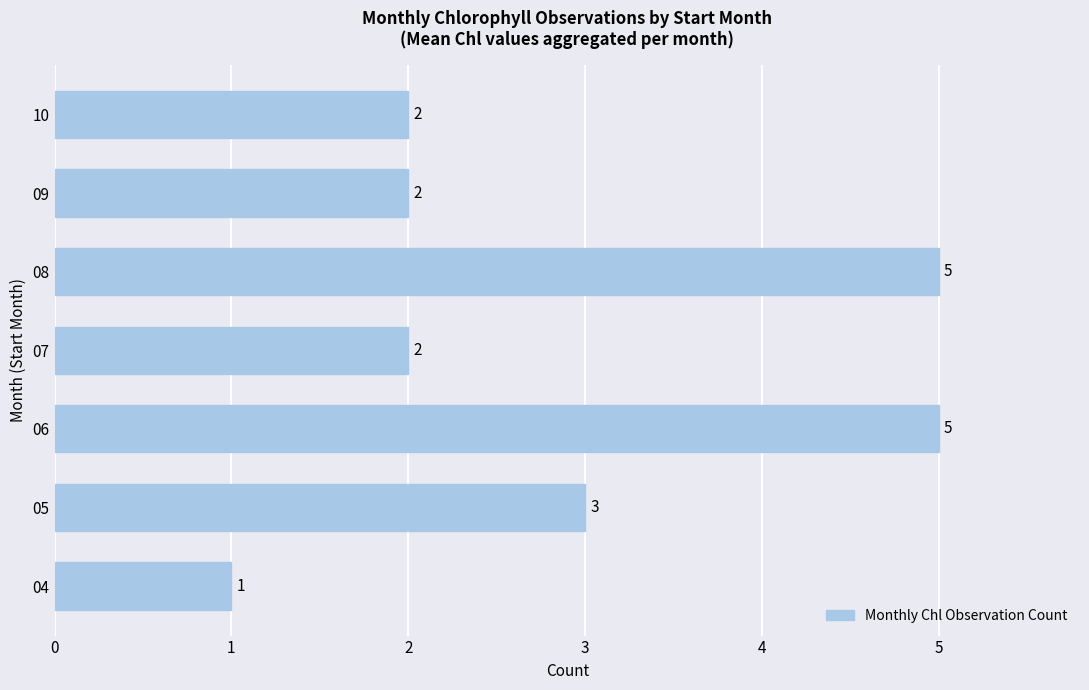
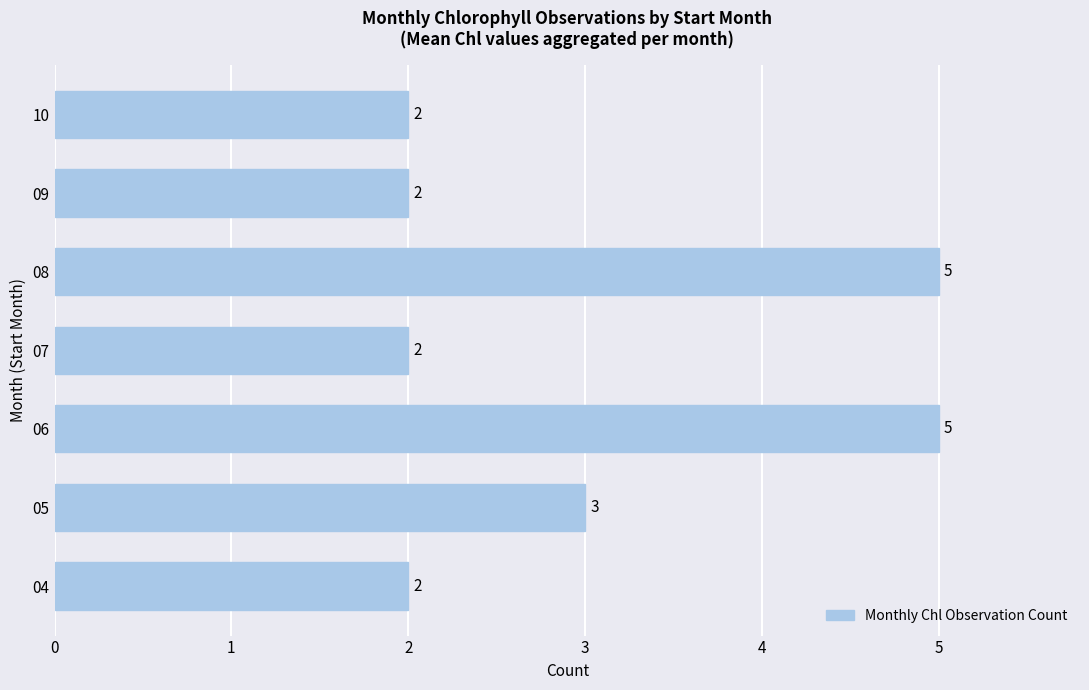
04: 1 -> 2
